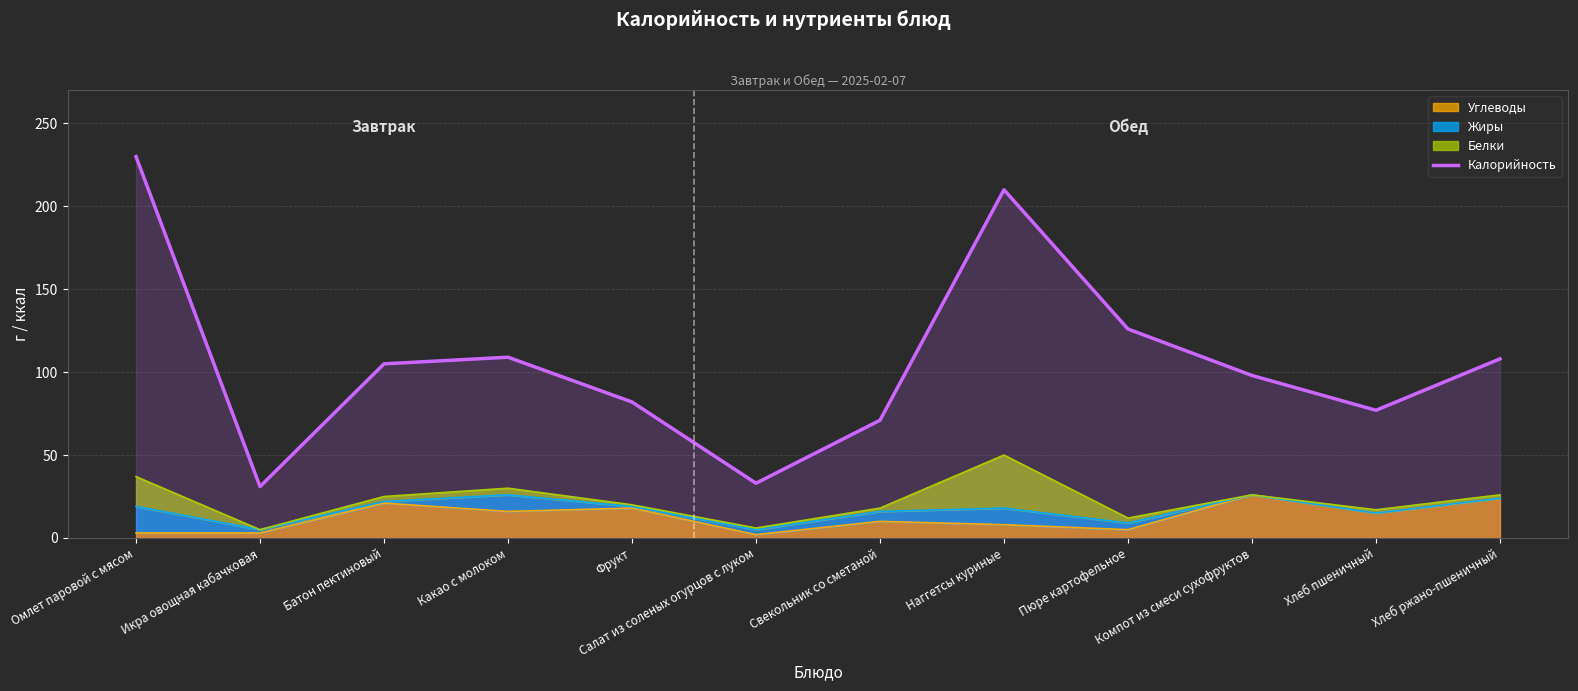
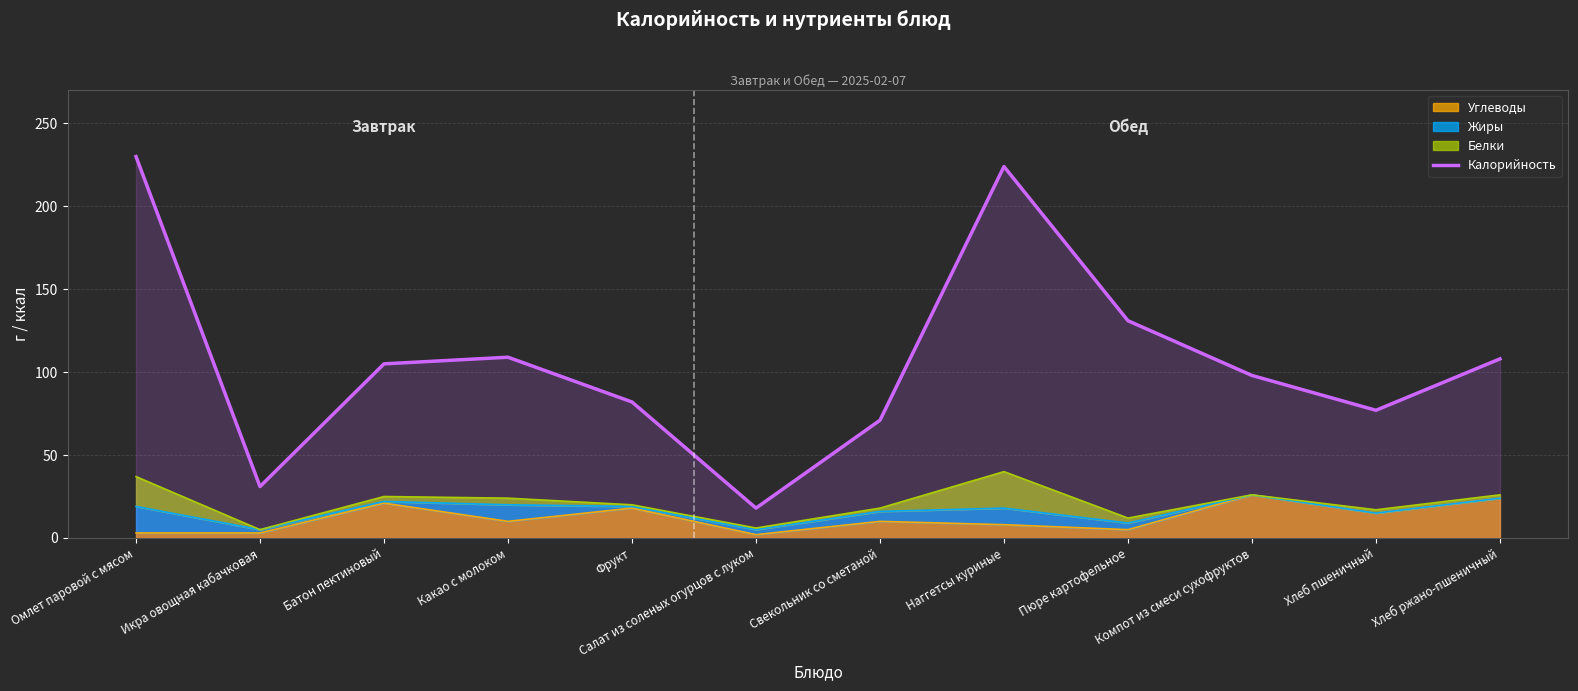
Углеводы, Какао с молоком: 16 -> 10
Калорийность, Салат из соленых огурцов с луком: 33 -> 18
Белки, Наггетсы куриные: 32 -> 22
Калорийность, Наггетсы куриные: 210 -> 224
Калорийность, Пюре картофельное: 126 -> 131
